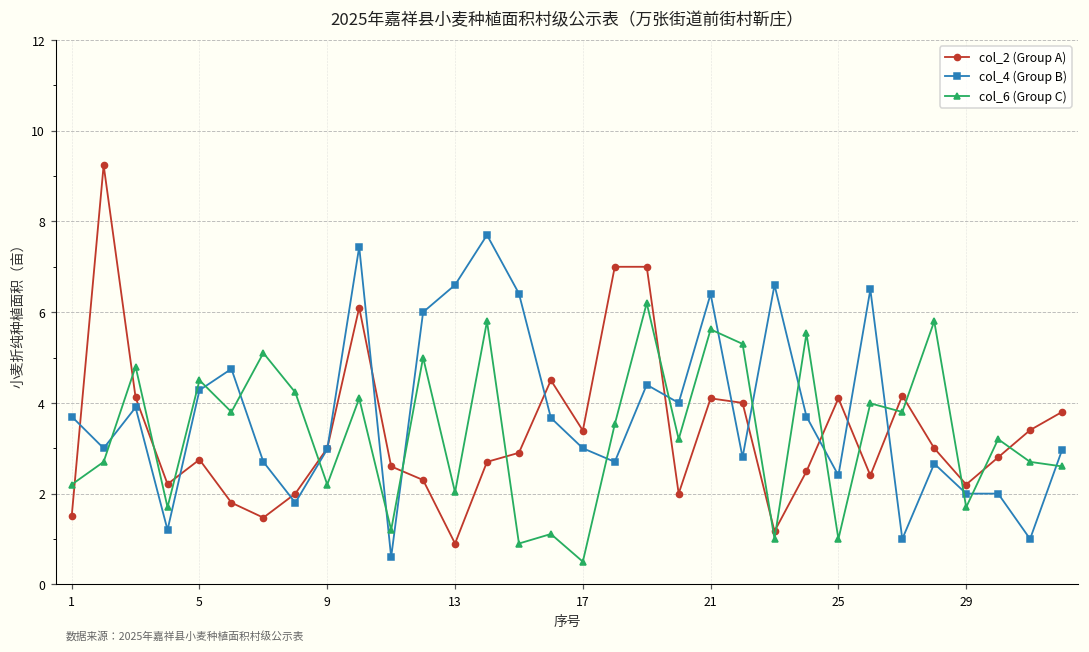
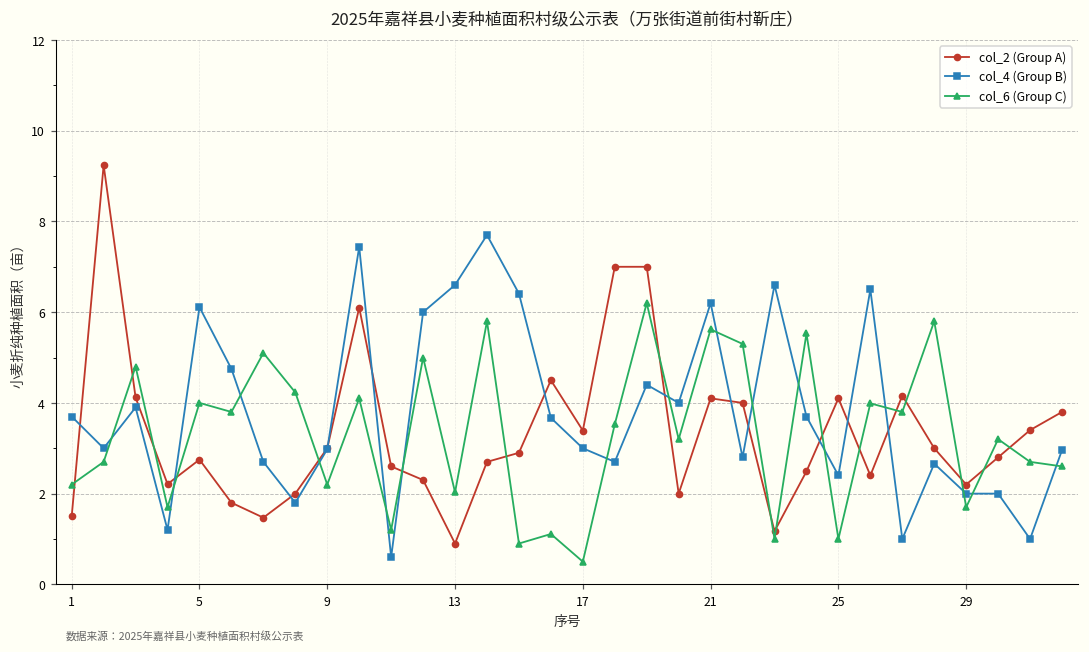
col_4 (Group B), 5: 4.3 -> 6.1
col_6 (Group C), 5: 4.5 -> 4.0
col_4 (Group B), 21: 6.4 -> 6.2
